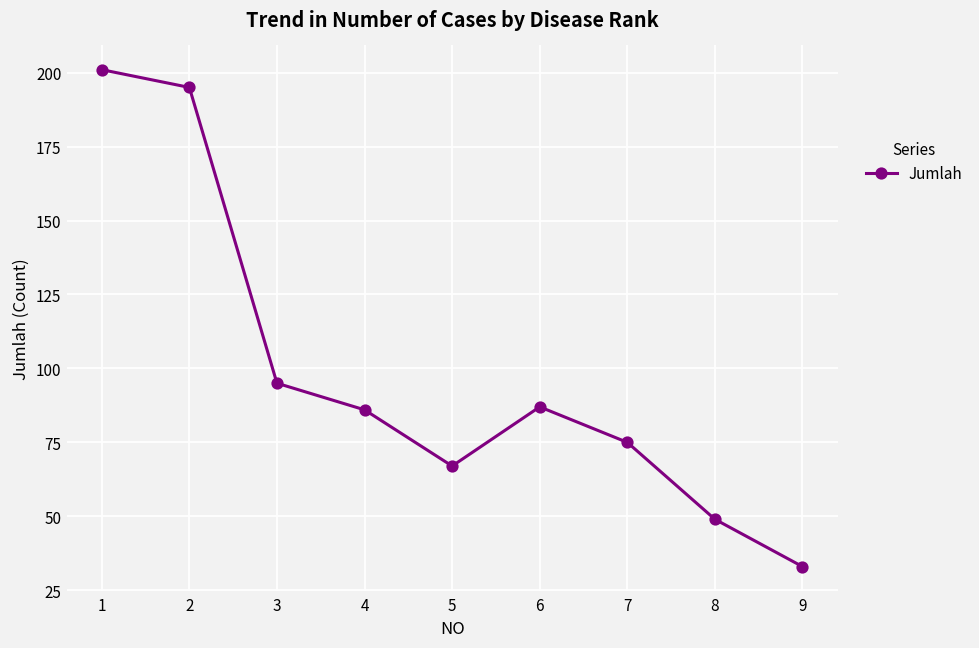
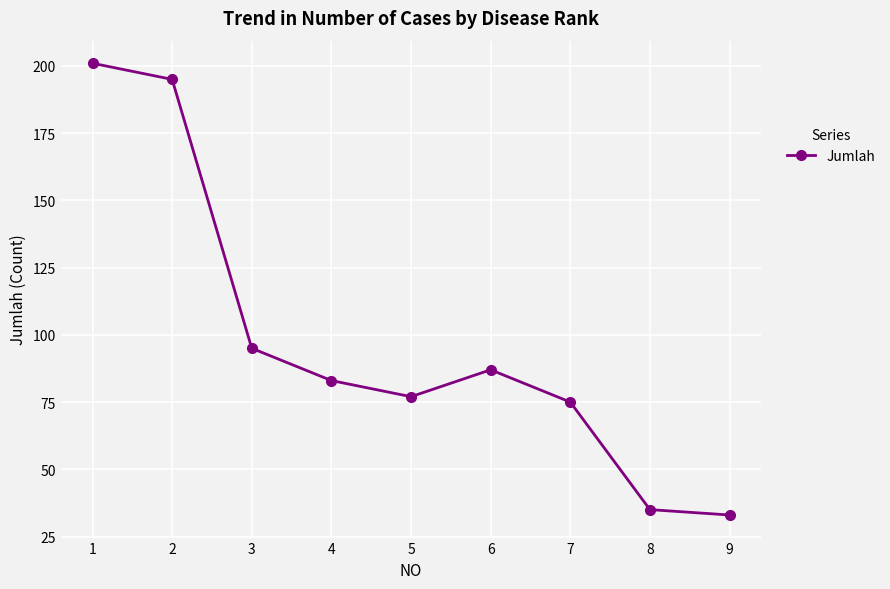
4: 86 -> 83
5: 67 -> 77
8: 49 -> 35
